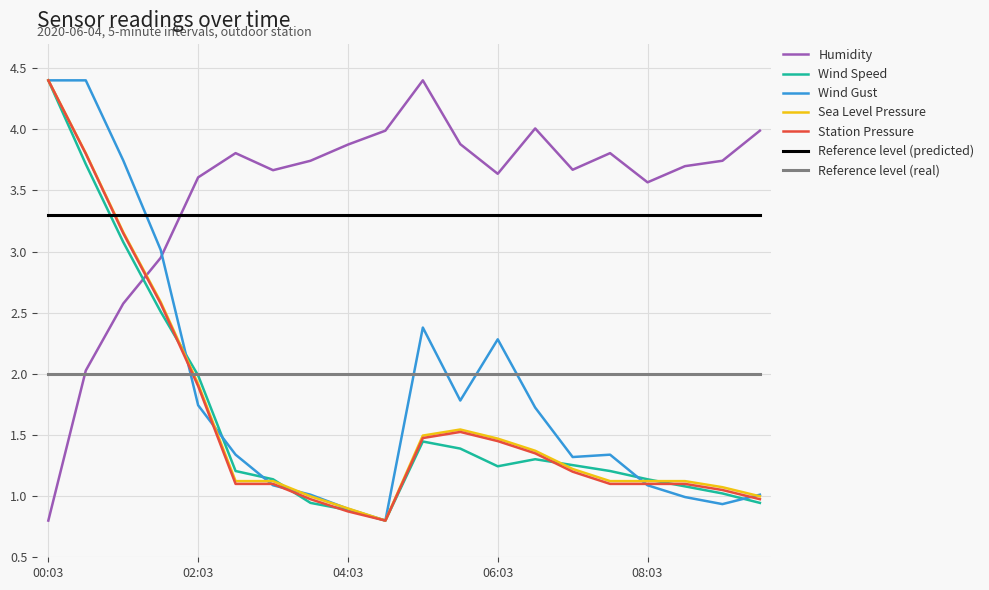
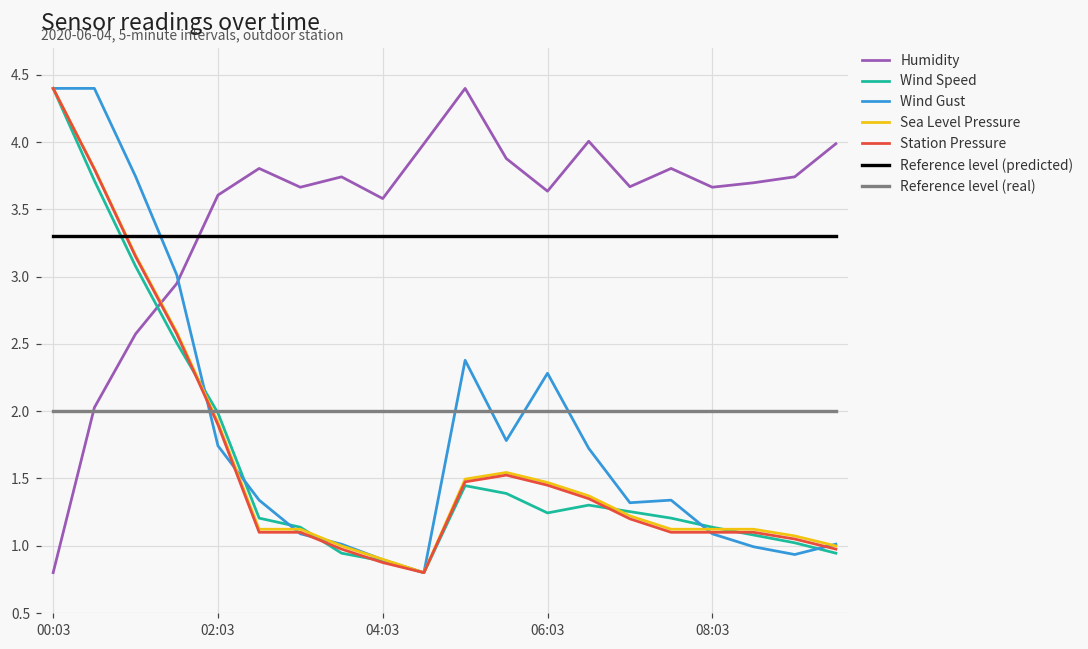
Humidity, 04:03: 3.87 -> 3.58
Humidity, 08:03: 3.57 -> 3.67
